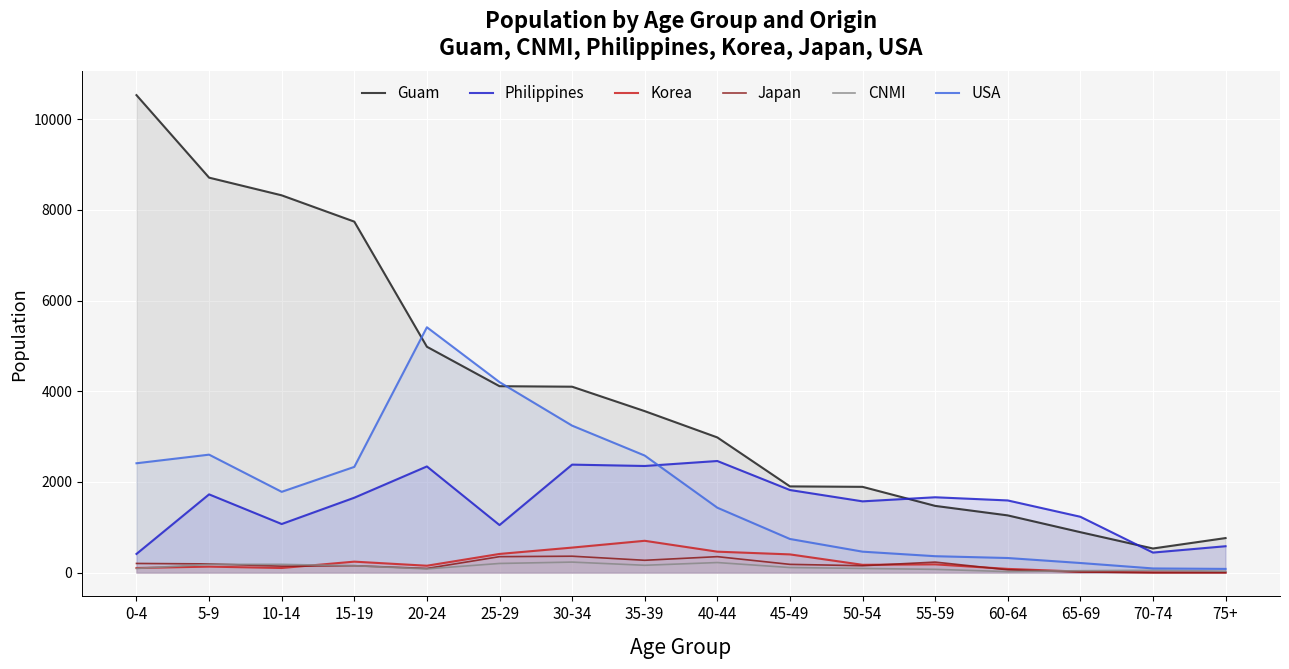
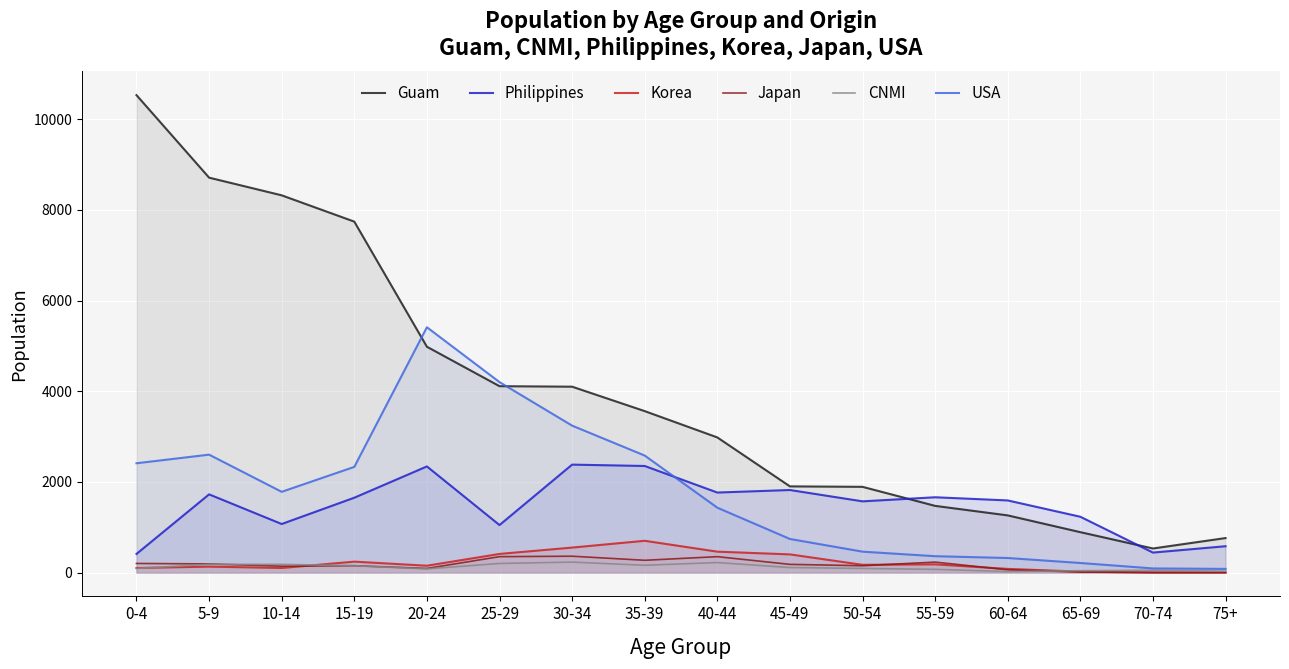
Philippines, 40-44: 2500 -> 1800
